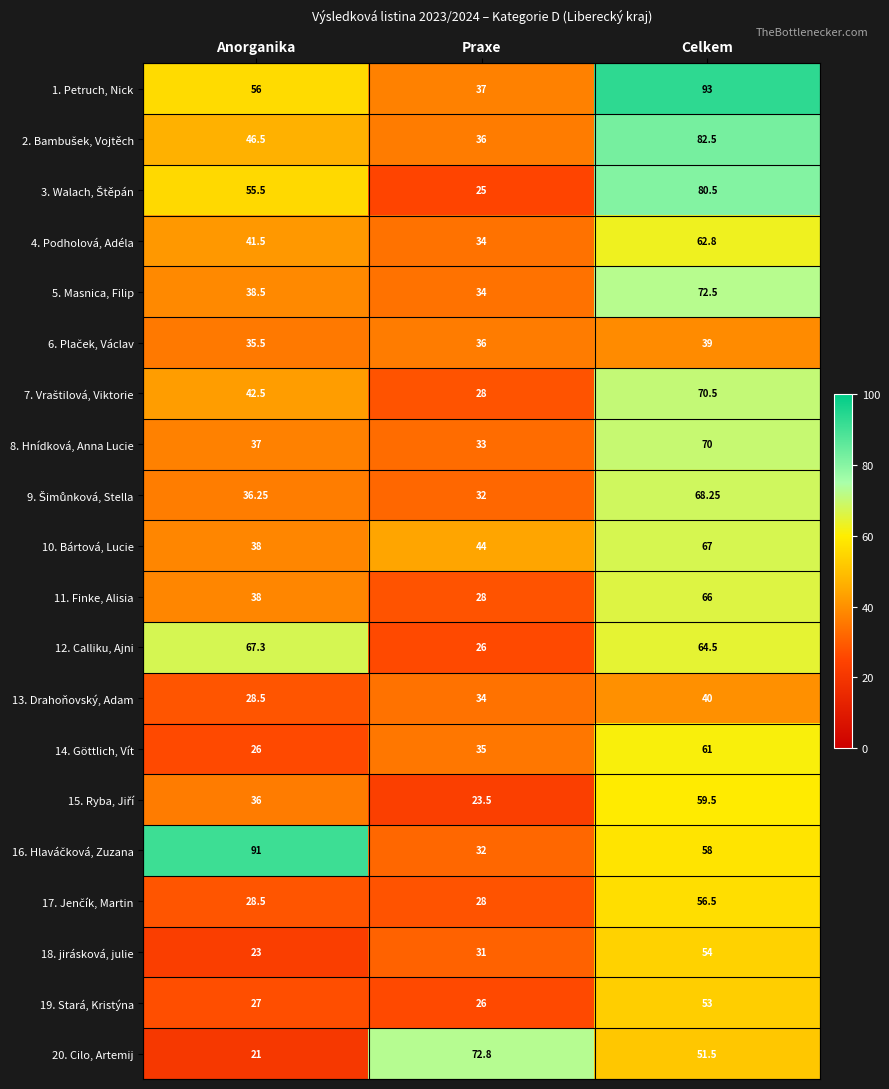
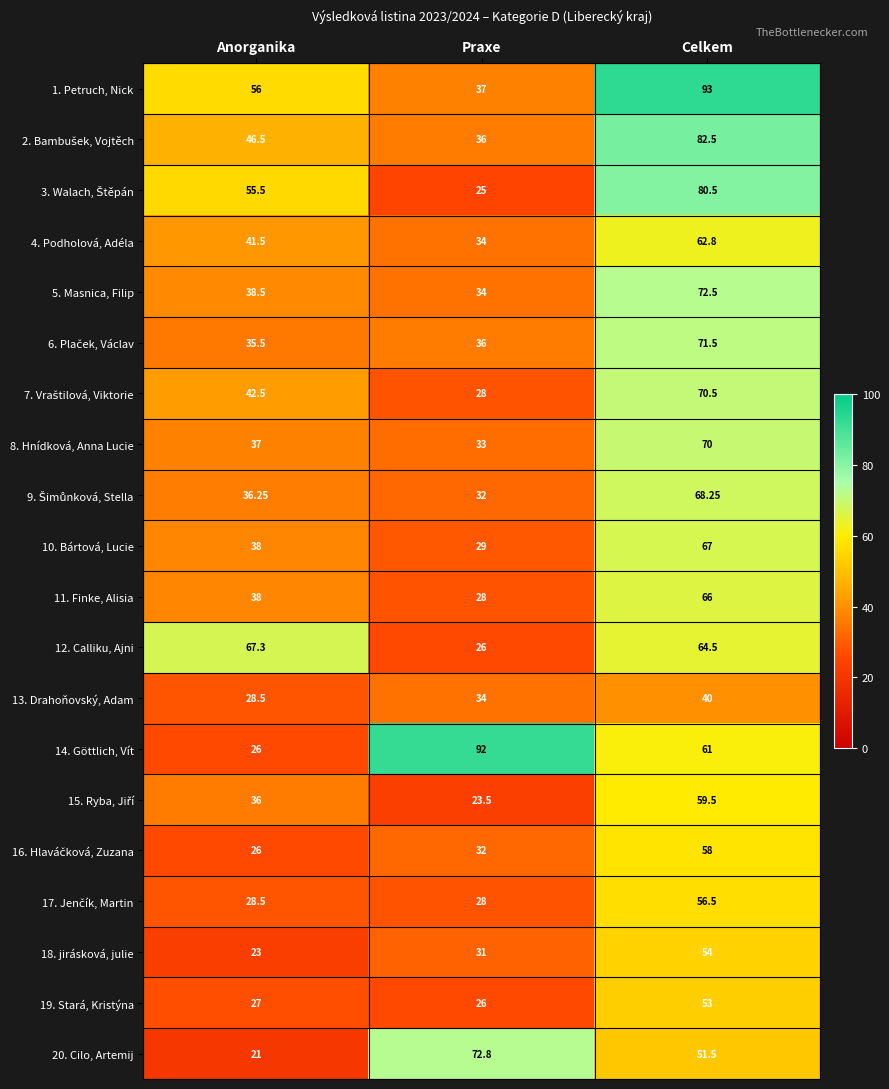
6. Plaček, Václav, Celkem: 39 -> 71.5
10. Bártová, Lucie, Praxe: 44 -> 29
14. Göttlich, Vít, Praxe: 35 -> 92
16. Hlaváčková, Zuzana, Anorganika: 91 -> 26
